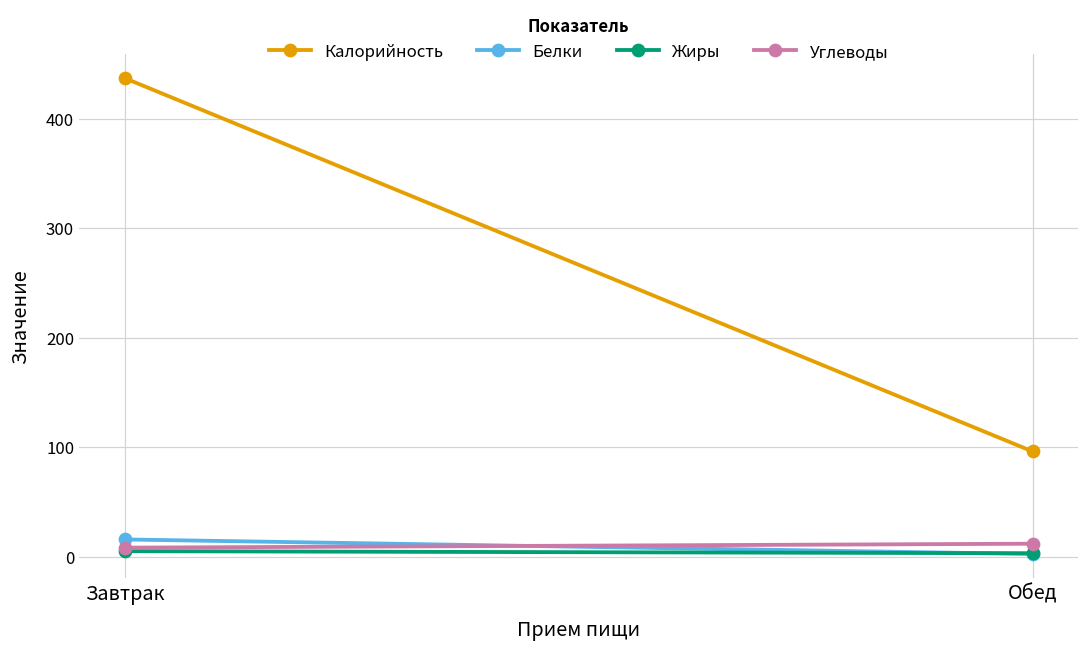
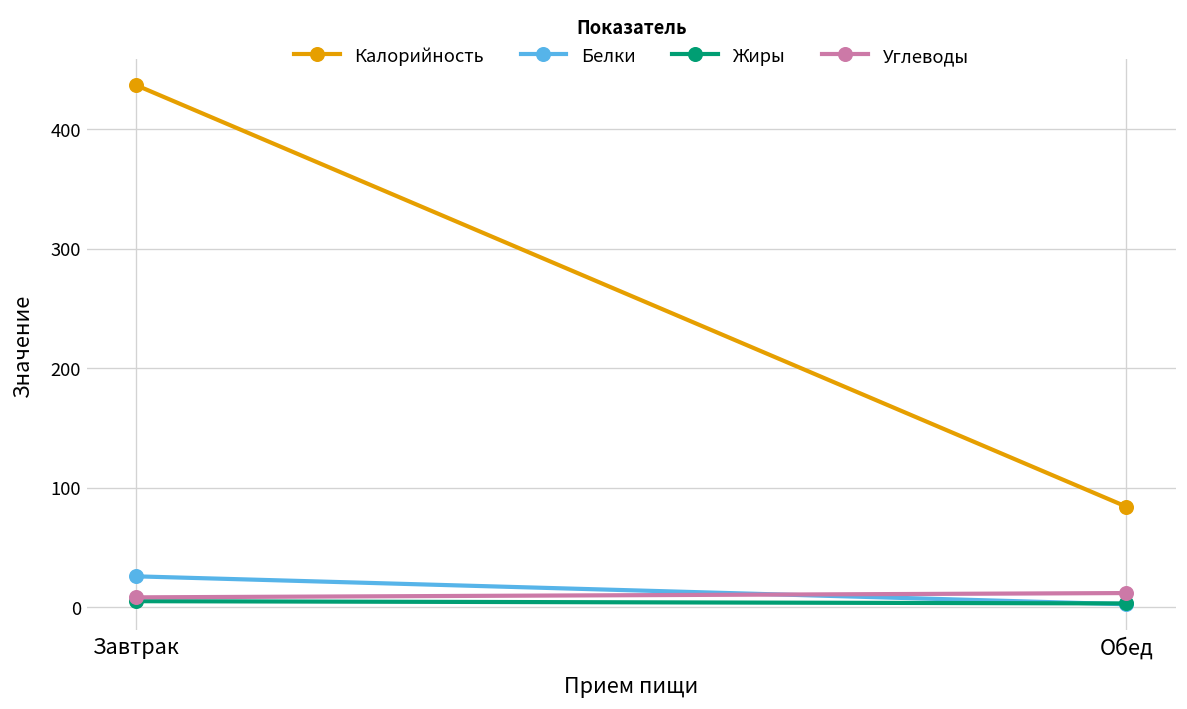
Белки, Завтрак: 20 -> 30
Калорийность, Обед: 100 -> 80
